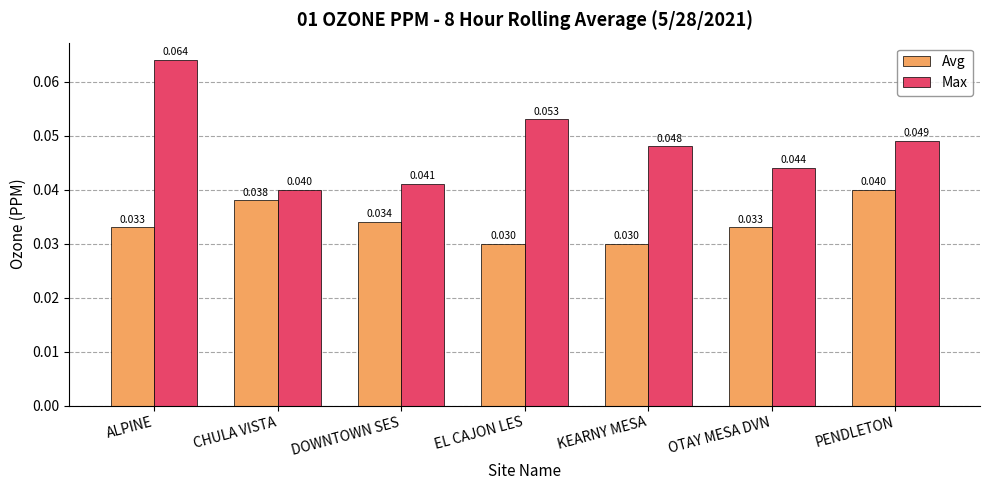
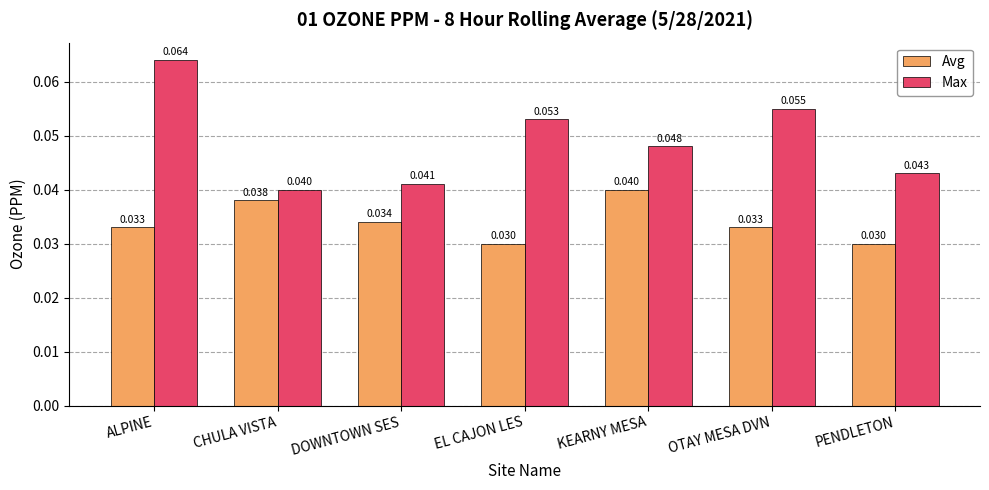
Avg, KEARNY MESA: 0.030 -> 0.040
Max, OTAY MESA DVN: 0.044 -> 0.055
Avg, PENDLETON: 0.040 -> 0.030
Max, PENDLETON: 0.049 -> 0.043
